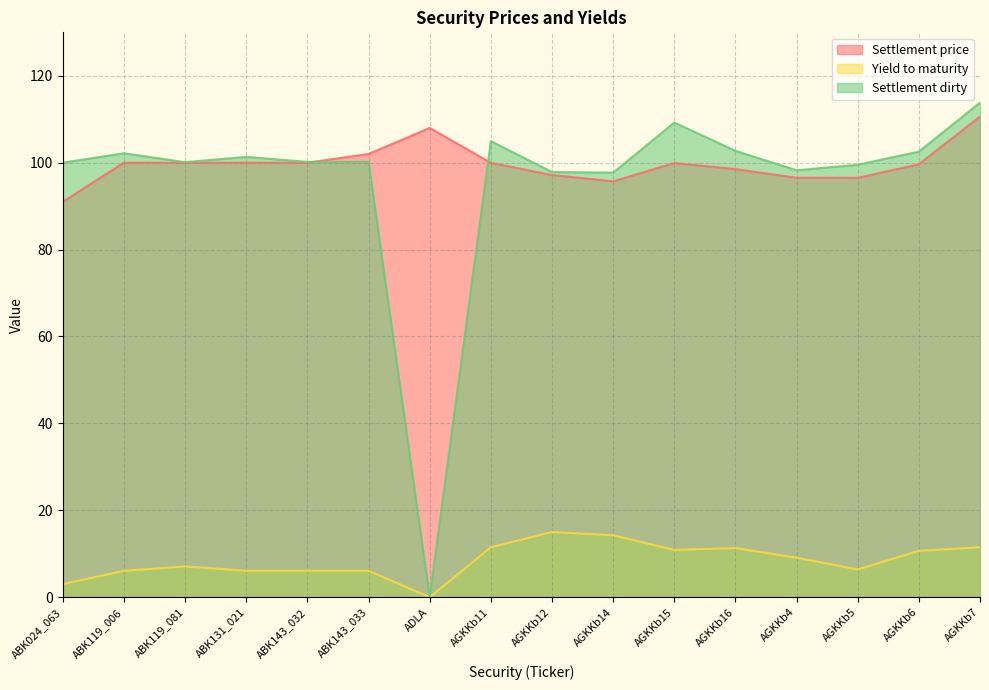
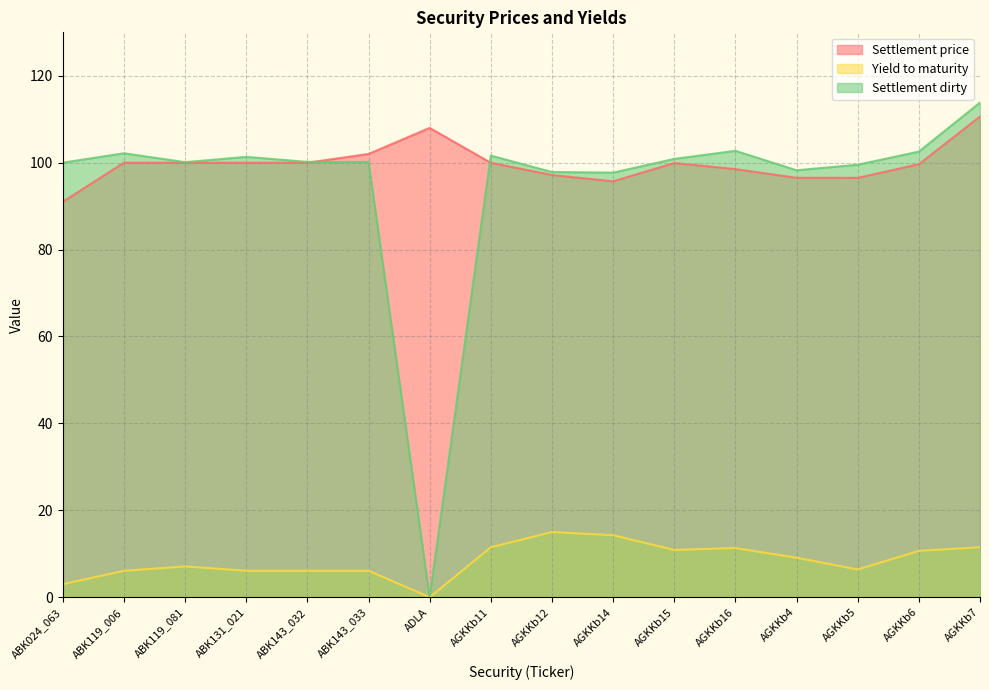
Settlement dirty, AGKKb11: 105 -> 102
Settlement dirty, AGKKb15: 109 -> 101
